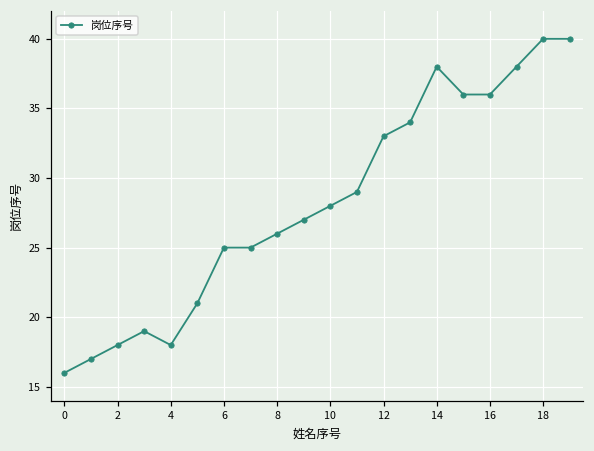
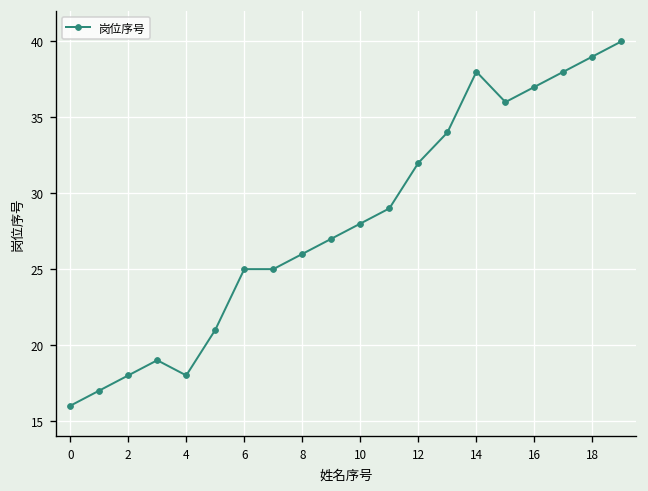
12: 33 -> 32
16: 36 -> 37
18: 40 -> 39
